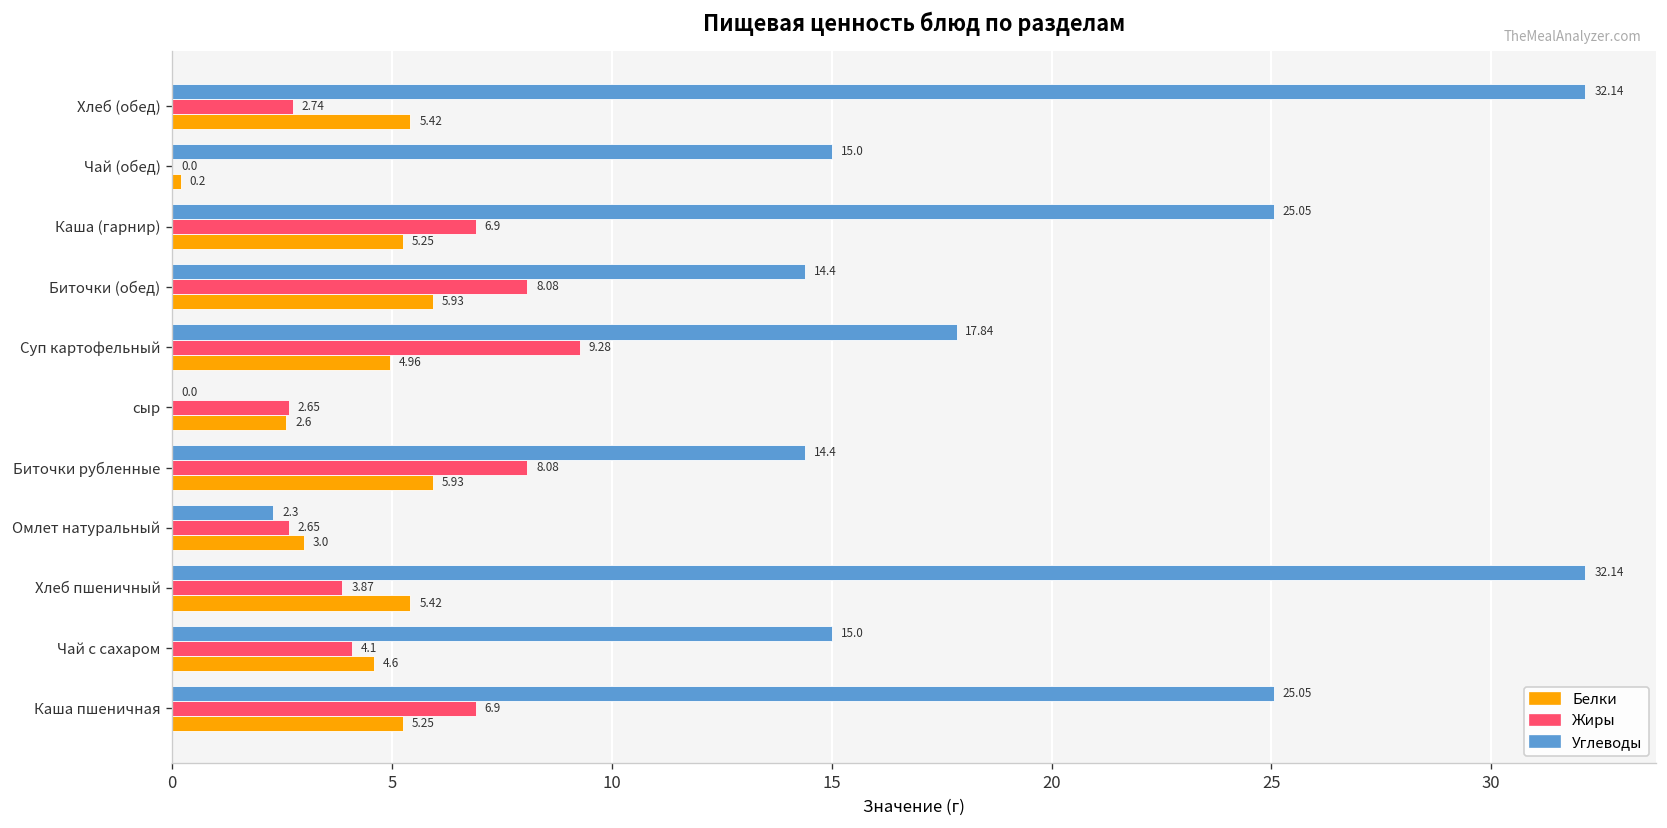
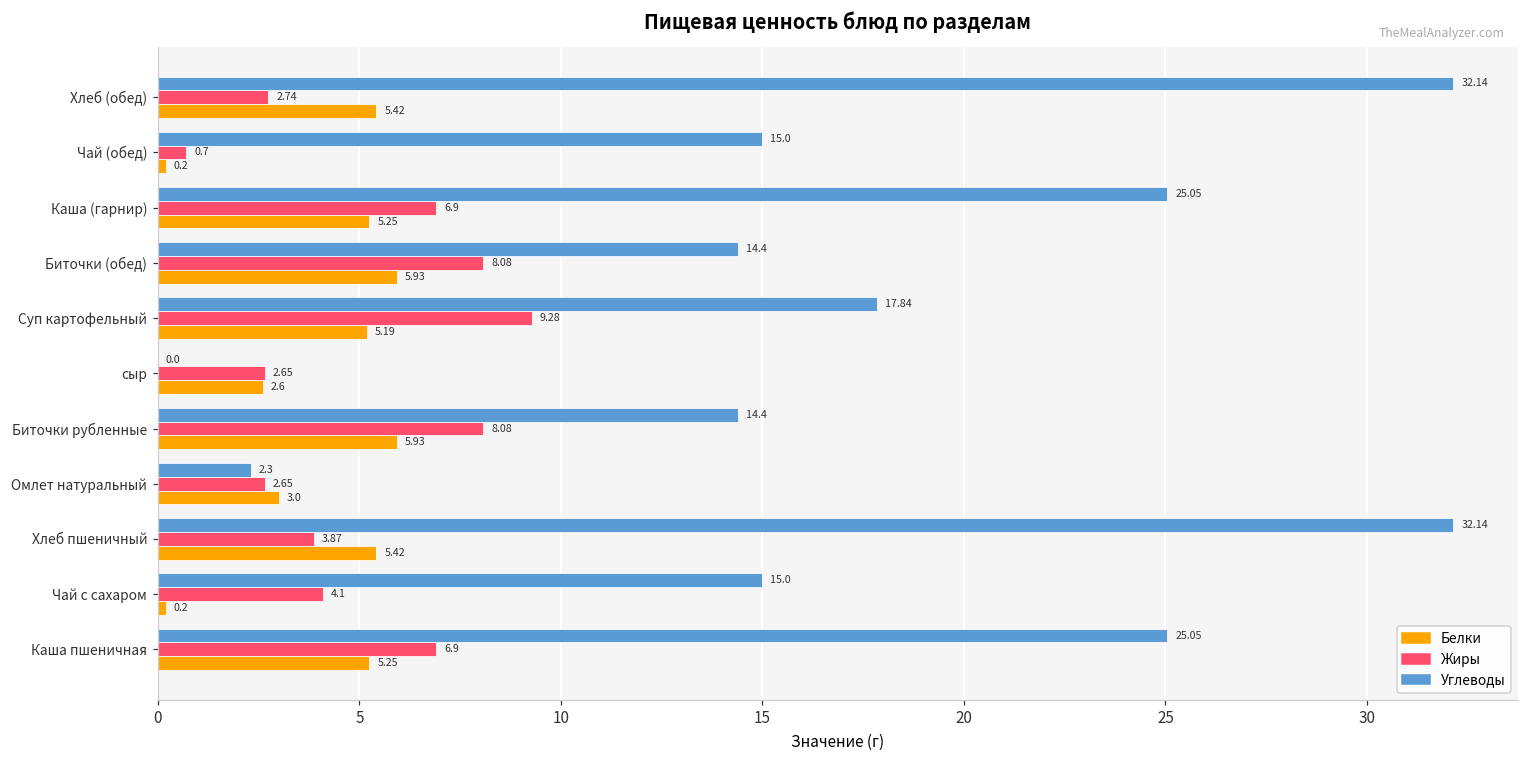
Жиры, Чай (обед): 0.0 -> 0.7
Белки, Суп картофельный: 4.96 -> 5.19
Белки, Чай с сахаром: 4.6 -> 0.2
